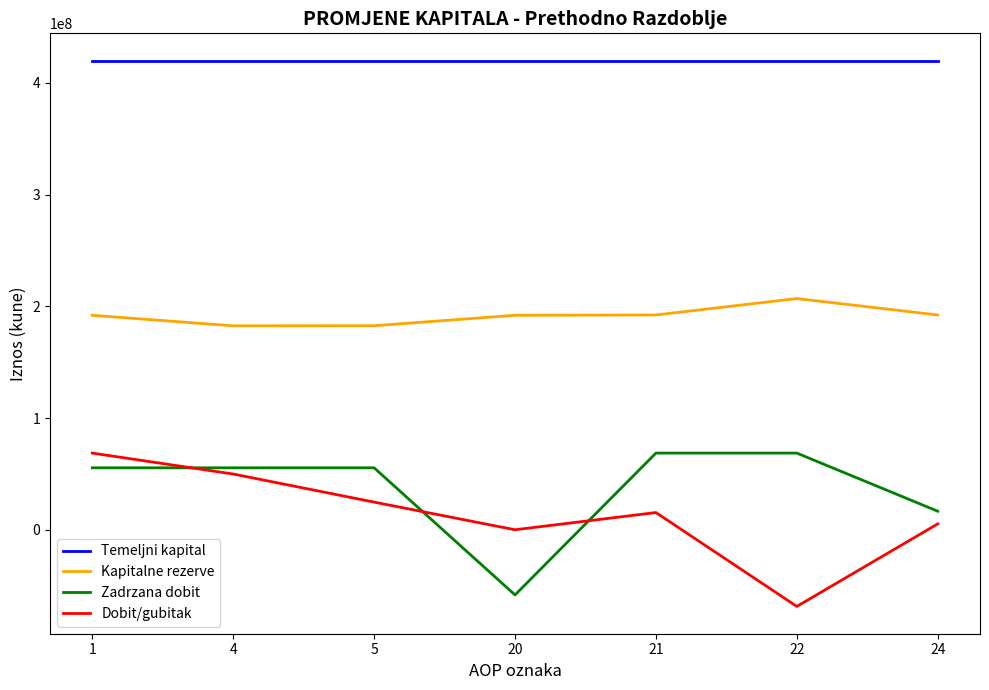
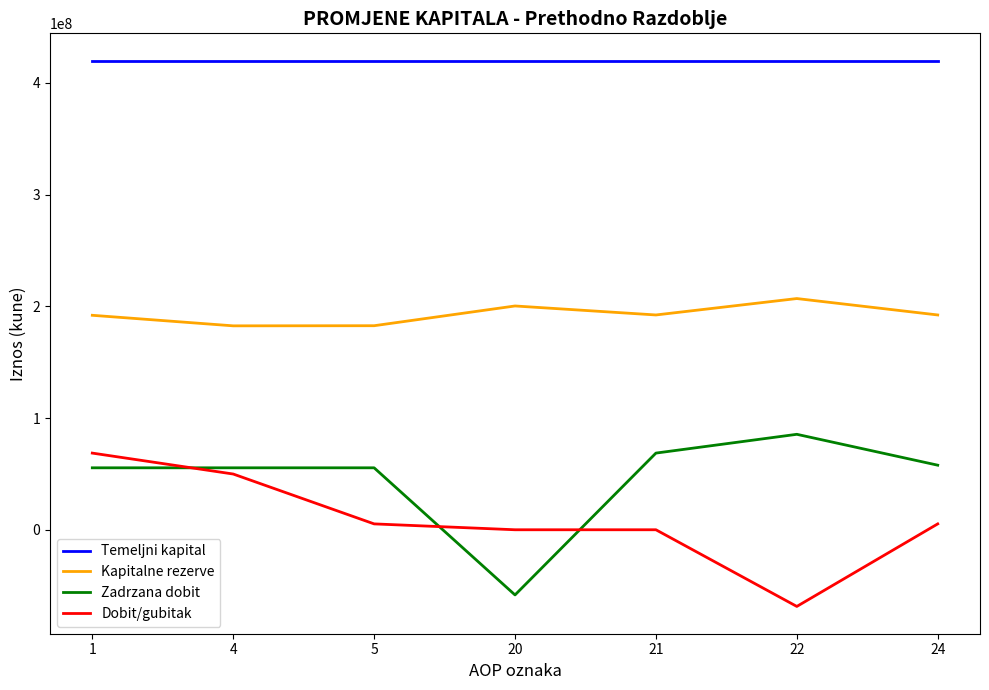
Dobit/gubitak, 5: 25000000 -> 5000000
Kapitalne rezerve, 20: 192000000 -> 200000000
Dobit/gubitak, 21: 15000000 -> 0
Zadrzana dobit, 22: 69000000 -> 85000000
Zadrzana dobit, 24: 17000000 -> 58000000
